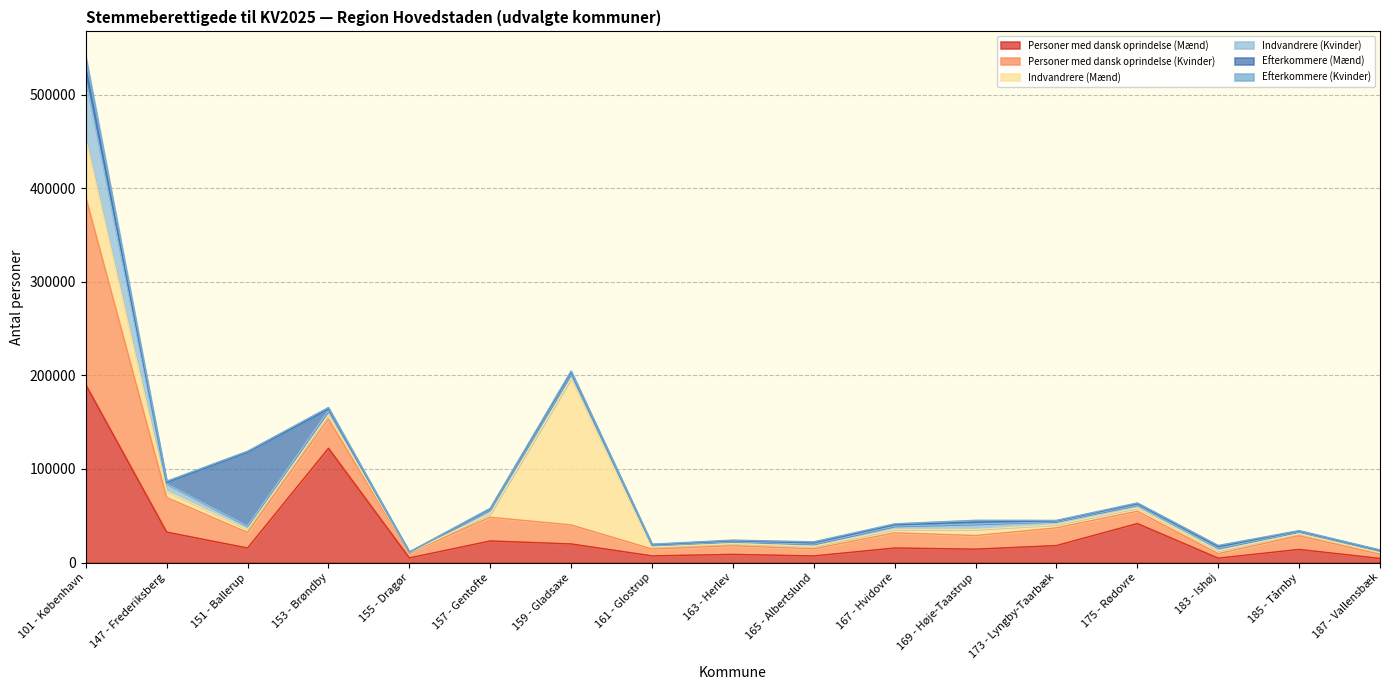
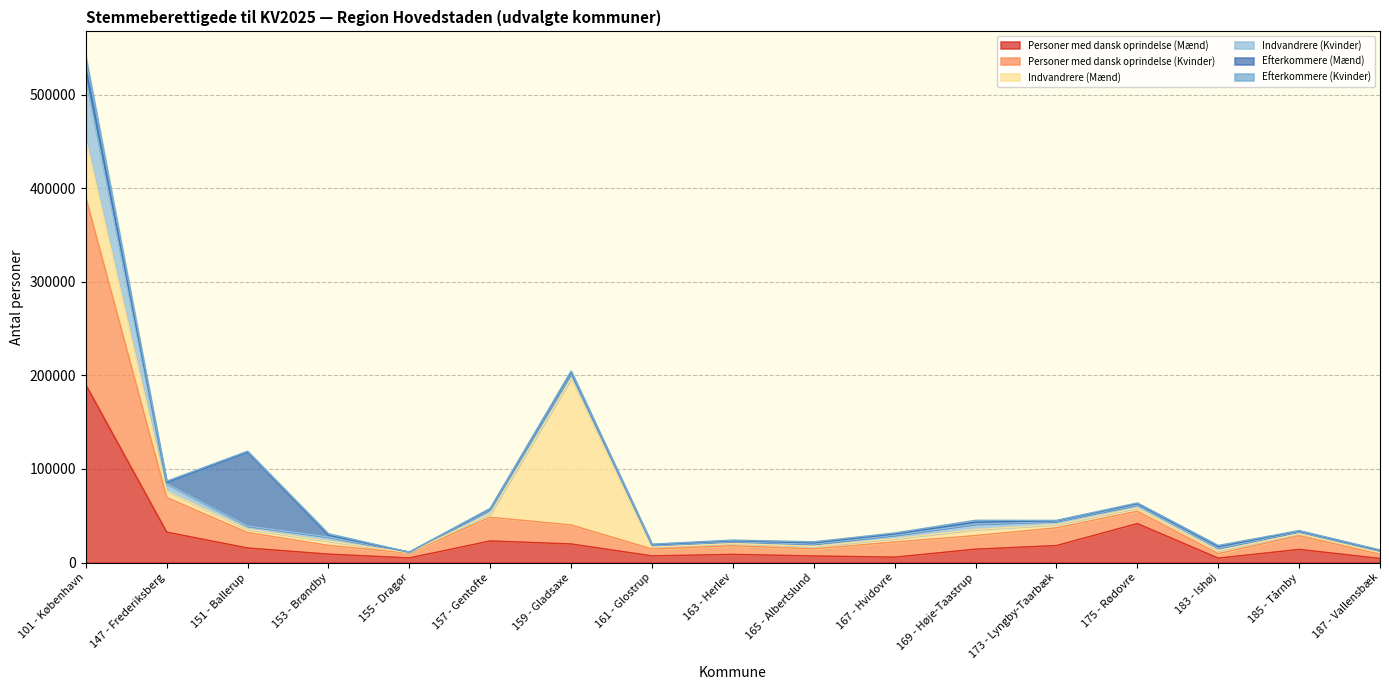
Personer med dansk oprindelse (Mænd), 153 - Brøndby: 120000 -> 10000
Personer med dansk oprindelse (Kvinder), 153 - Brøndby: 30000 -> 10000
Personer med dansk oprindelse (Mænd), 167 - Hvidovre: 20000 -> 10000
